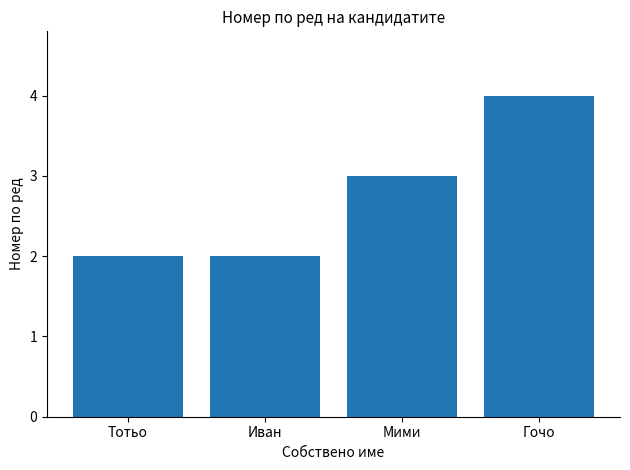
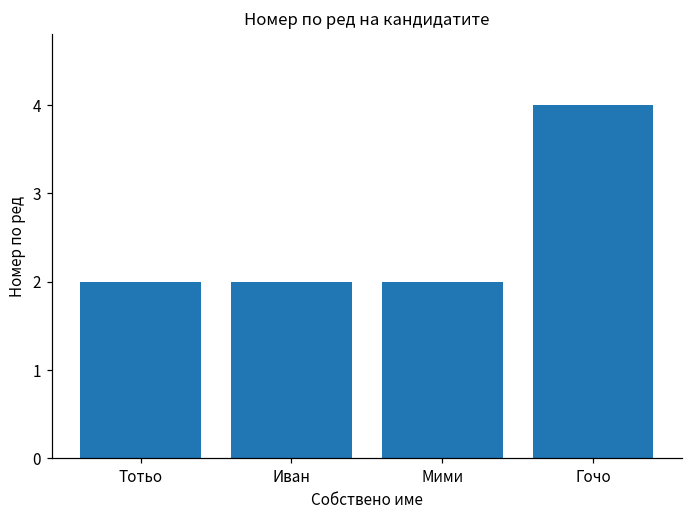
Мими: 3 -> 2
